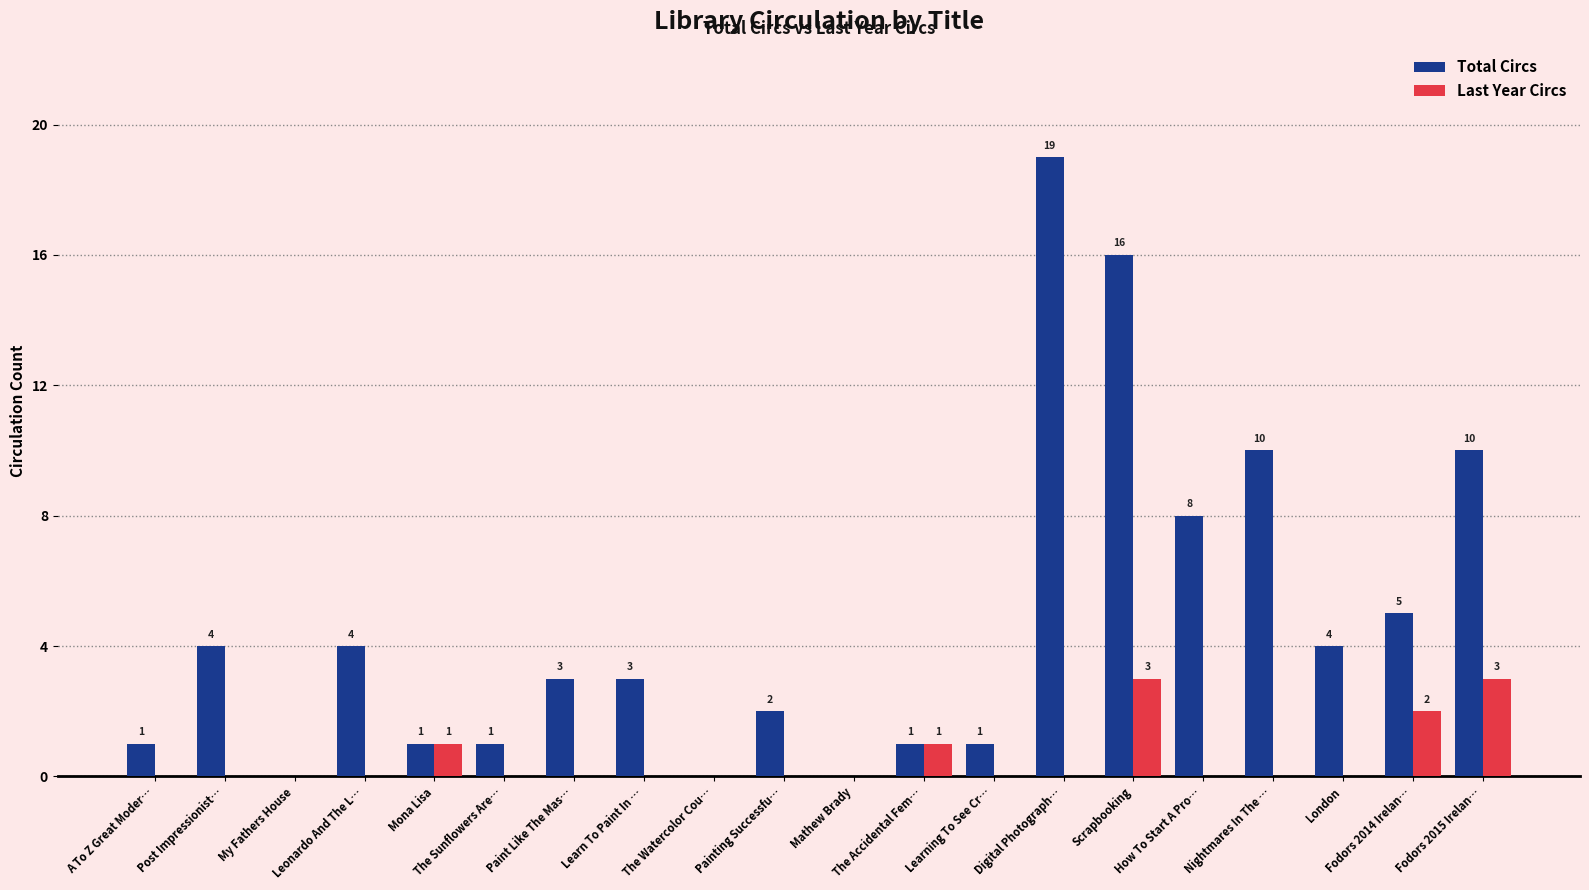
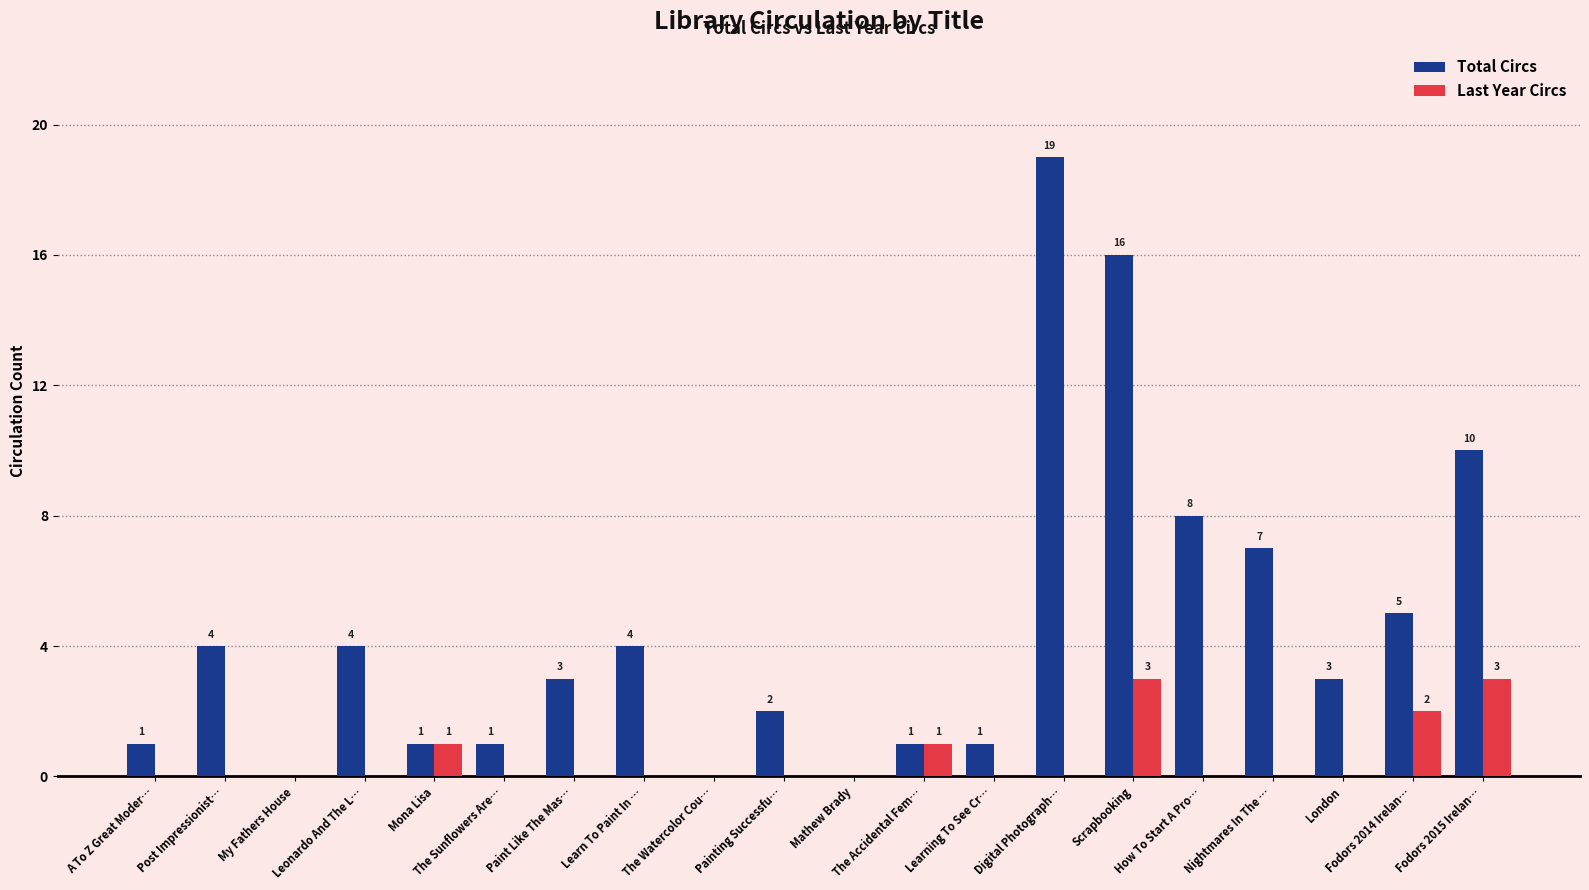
Total Circs, Learn To Paint In …: 3 -> 4
Total Circs, Nightmares In The …: 10 -> 7
Total Circs, London: 4 -> 3
